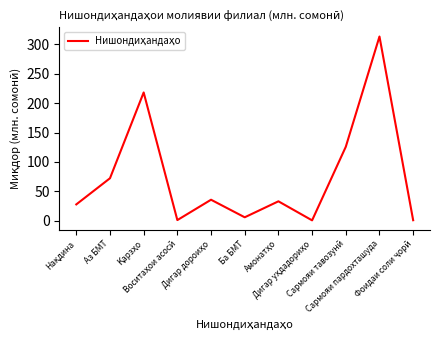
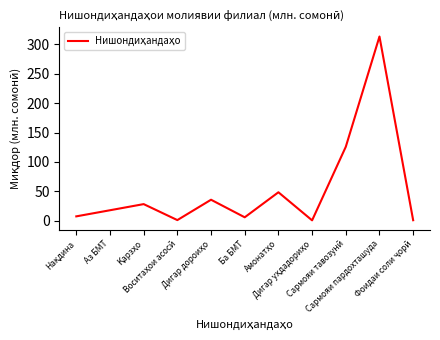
Нақдина: 30 -> 10
Аз БМТ: 70 -> 20
Қарзҳо: 220 -> 30
Амонатҳо: 30 -> 50
